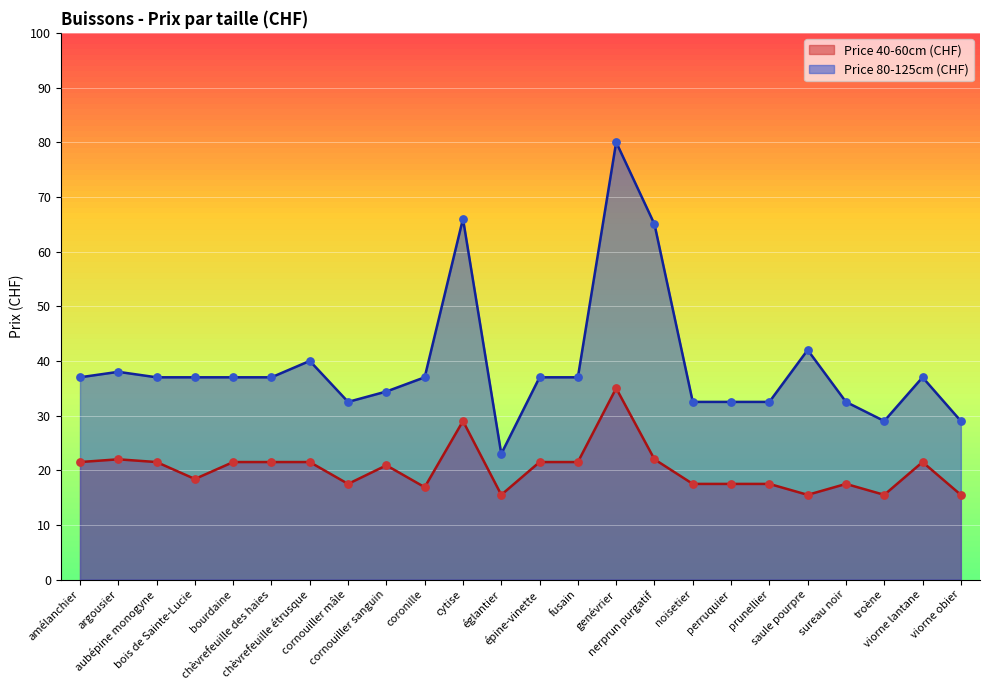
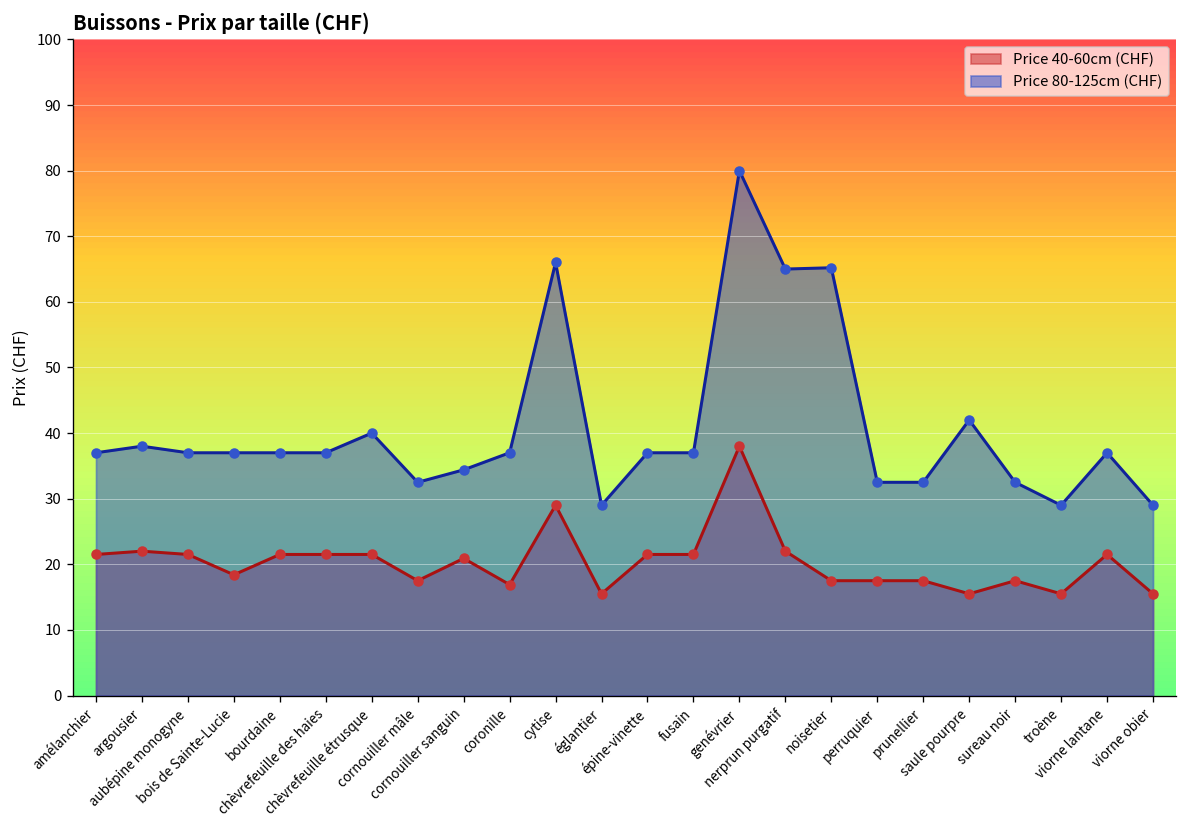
Price 80-125cm (CHF), églantier: 23 -> 29
Price 40-60cm (CHF), genévrier: 35 -> 38
Price 80-125cm (CHF), noisetier: 33 -> 65
